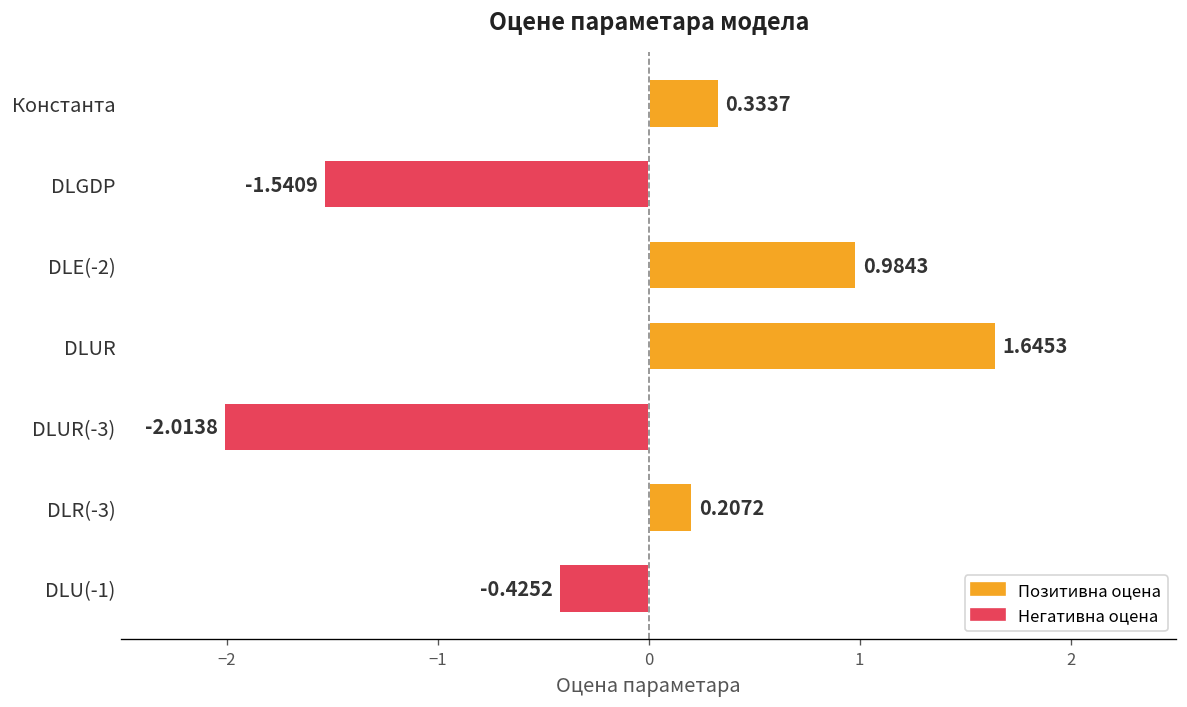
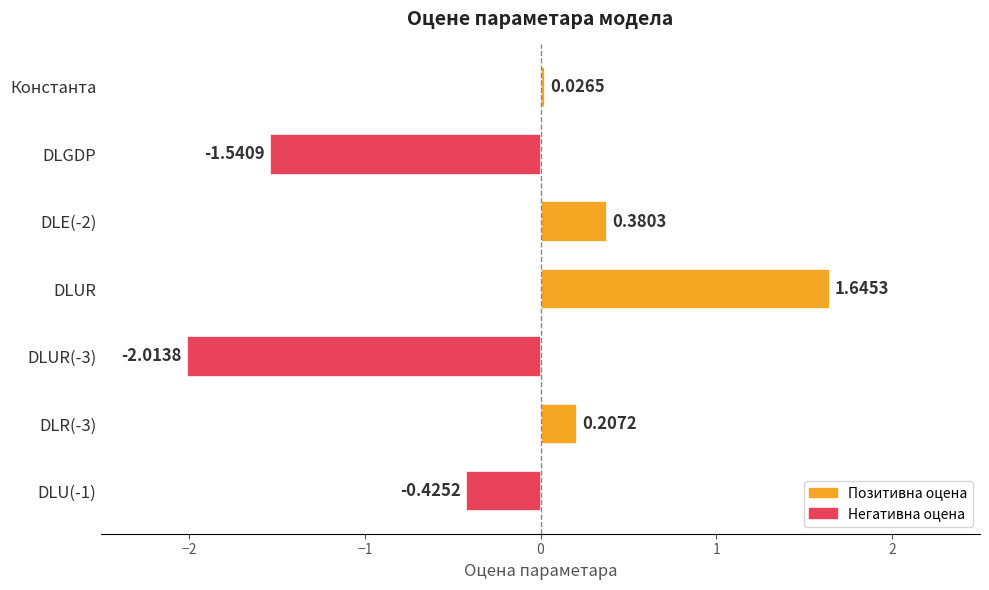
Константа: 0.3337 -> 0.0265
DLE(-2): 0.9843 -> 0.3803
